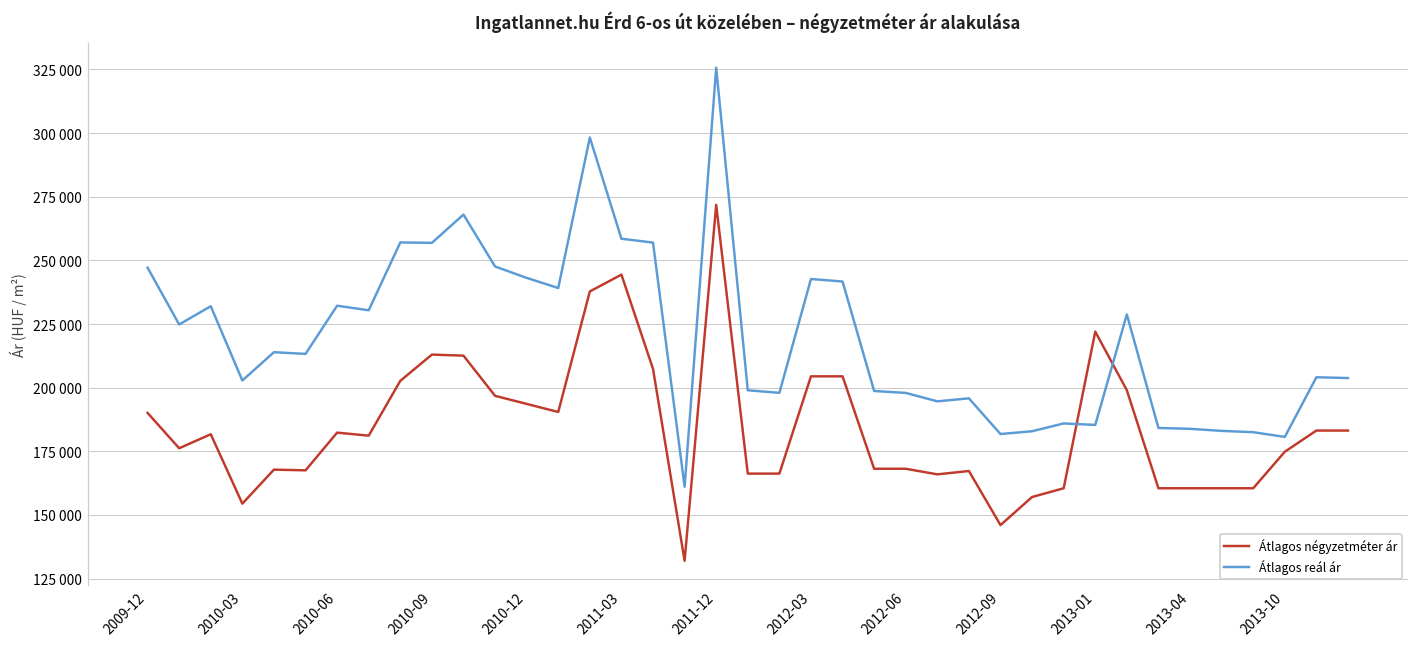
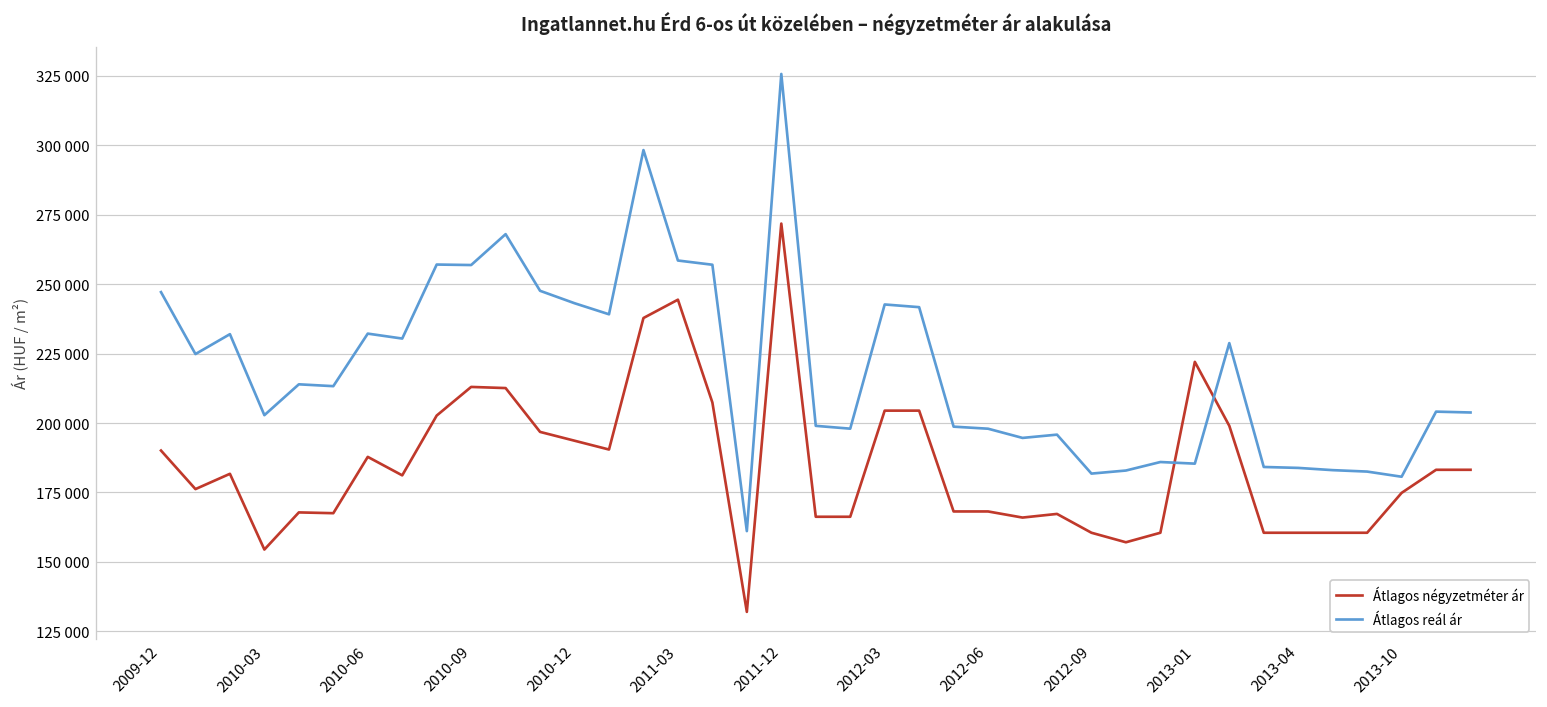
Átlagos négyzetméter ár, 2010-06: 182000 -> 188000
Átlagos négyzetméter ár, 2012-09: 146000 -> 160000
